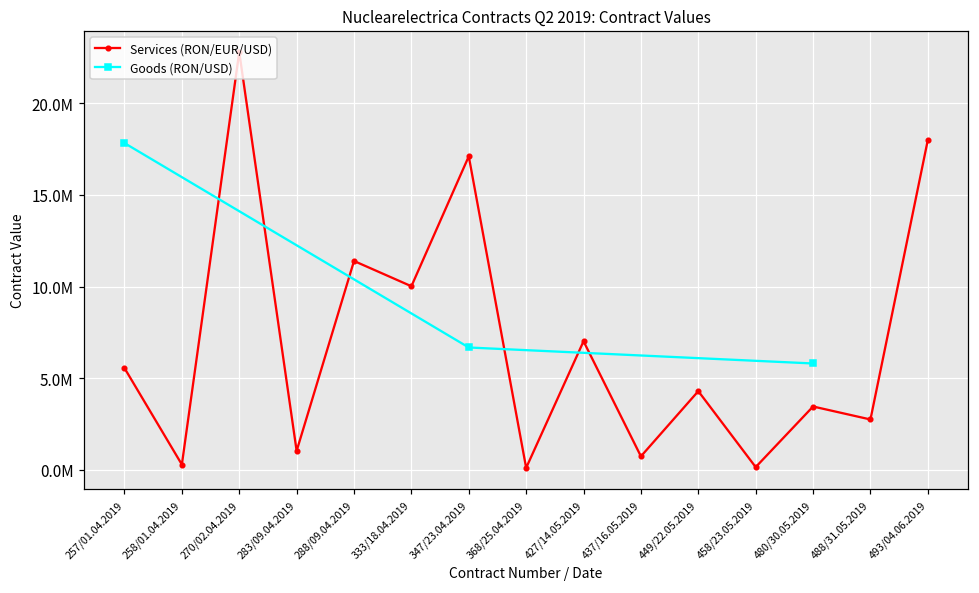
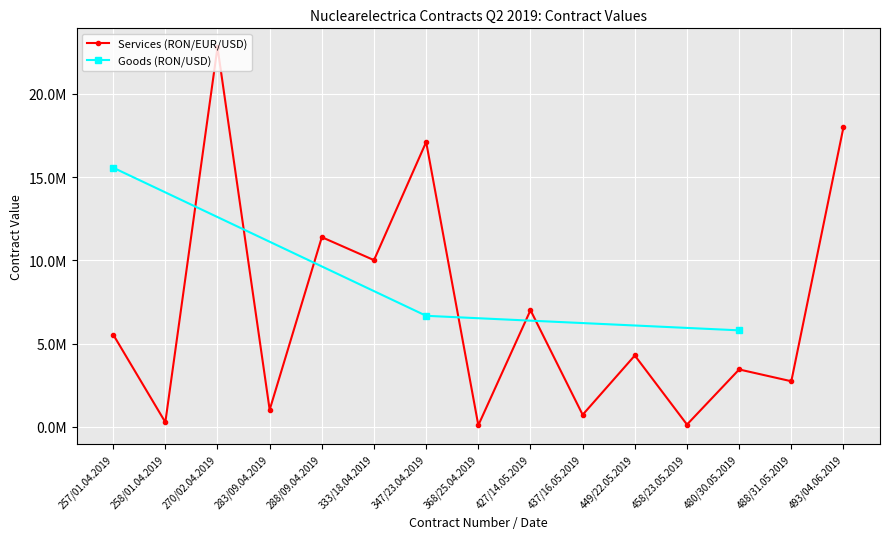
Goods (RON/USD), 257/01.04.2019: 17800000 -> 15600000
